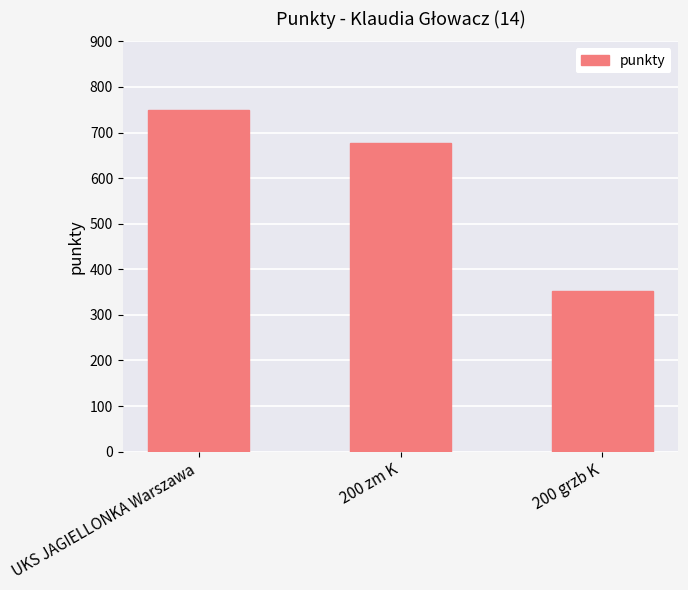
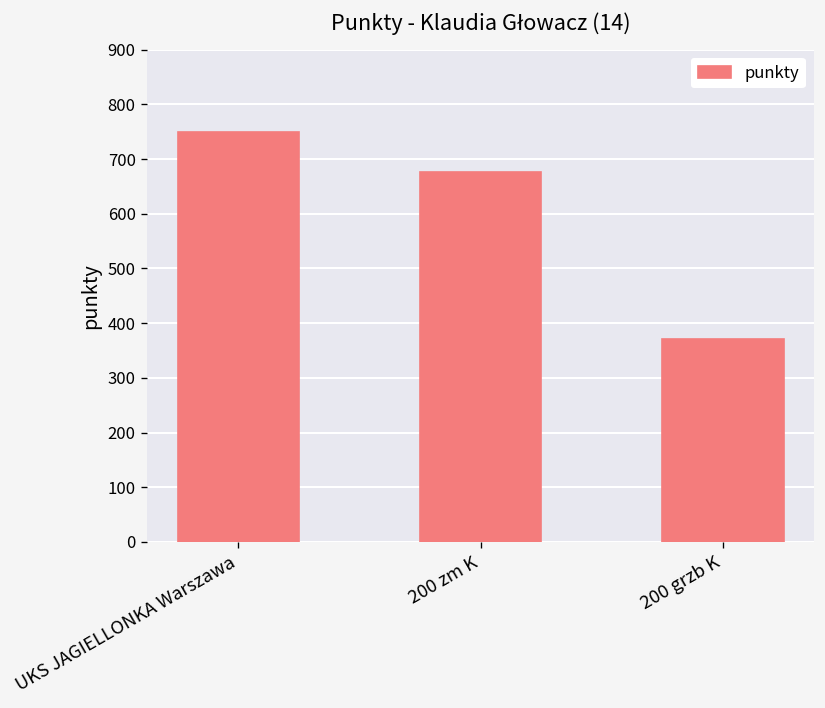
200 grzb K: 350 -> 370
